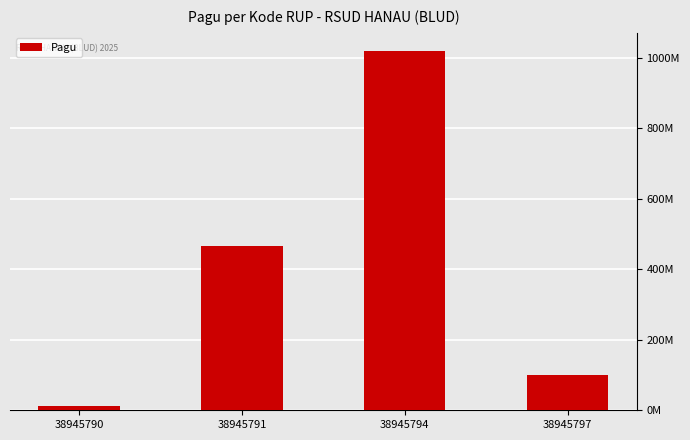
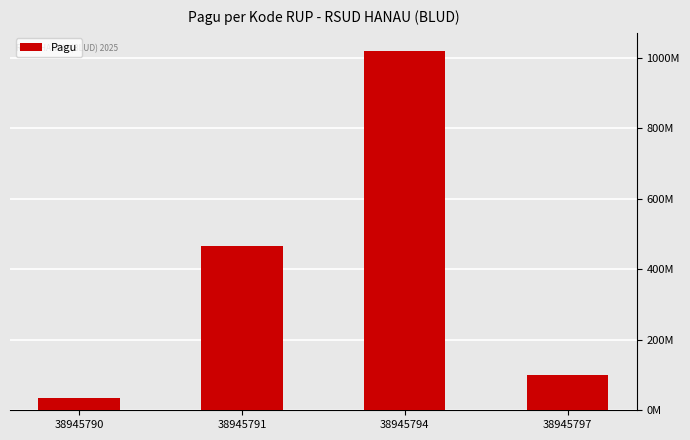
38945790: 10000000 -> 40000000
